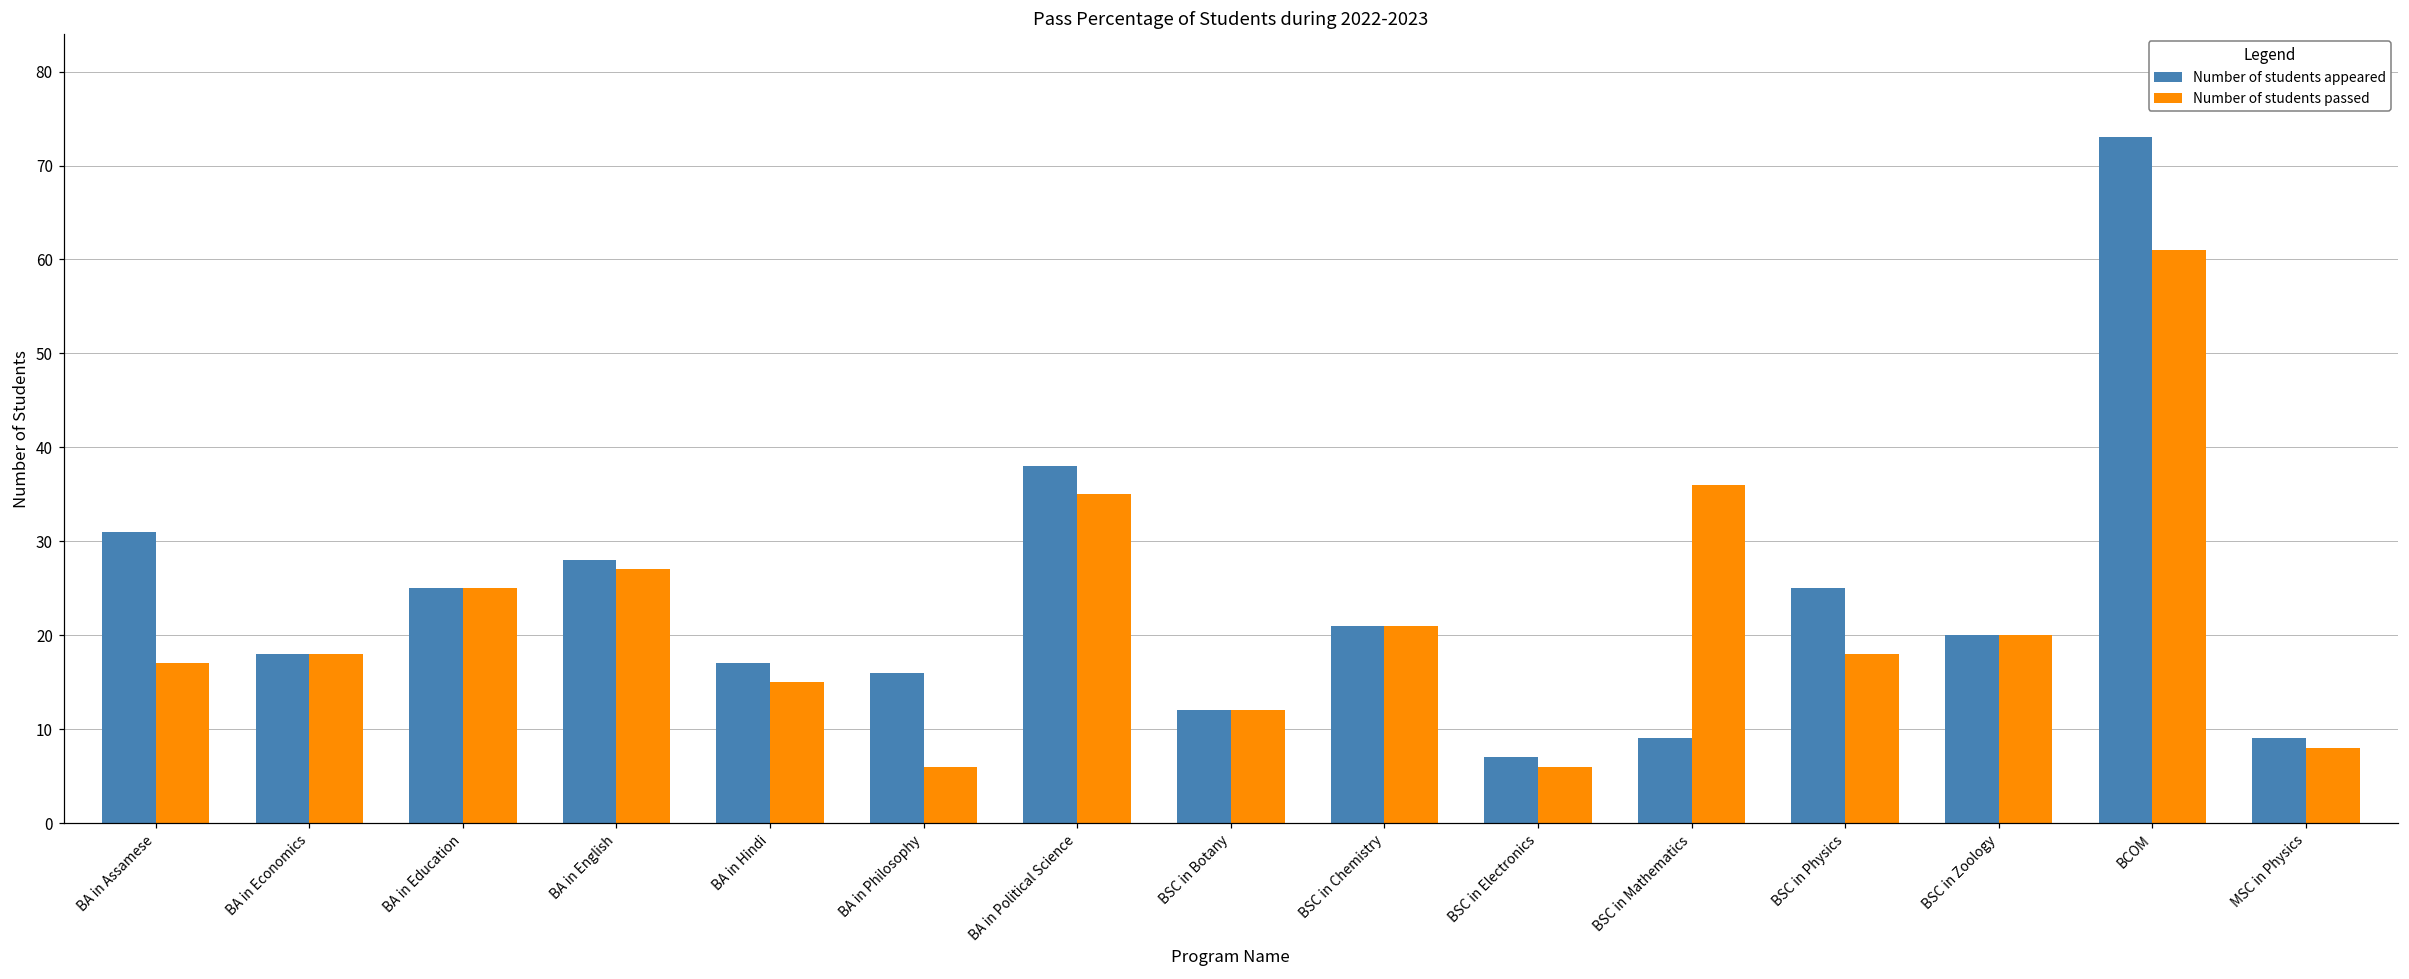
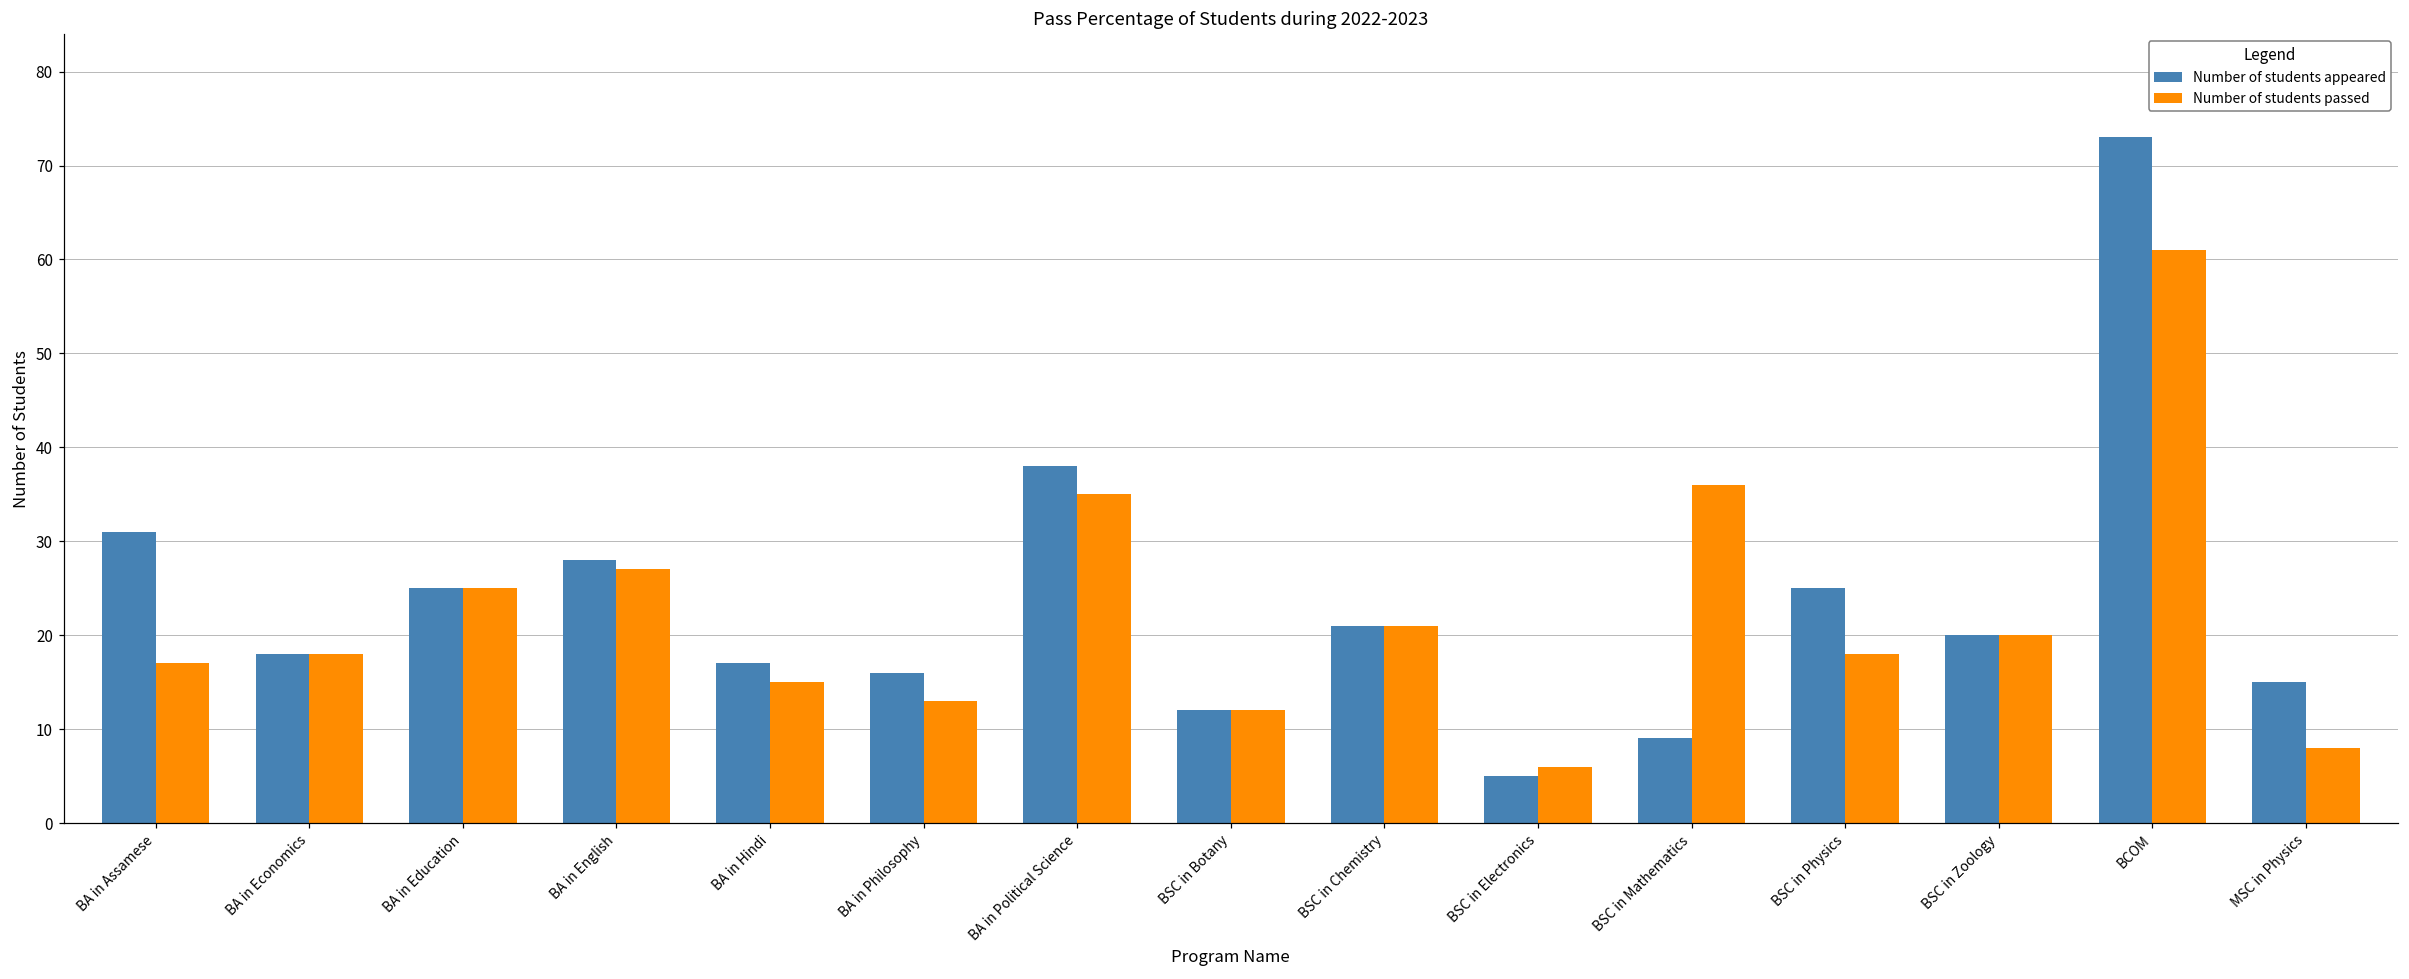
Number of students passed, BA in Philosophy: 6 -> 13
Number of students appeared, BSC in Electronics: 7 -> 5
Number of students appeared, MSC in Physics: 9 -> 15
